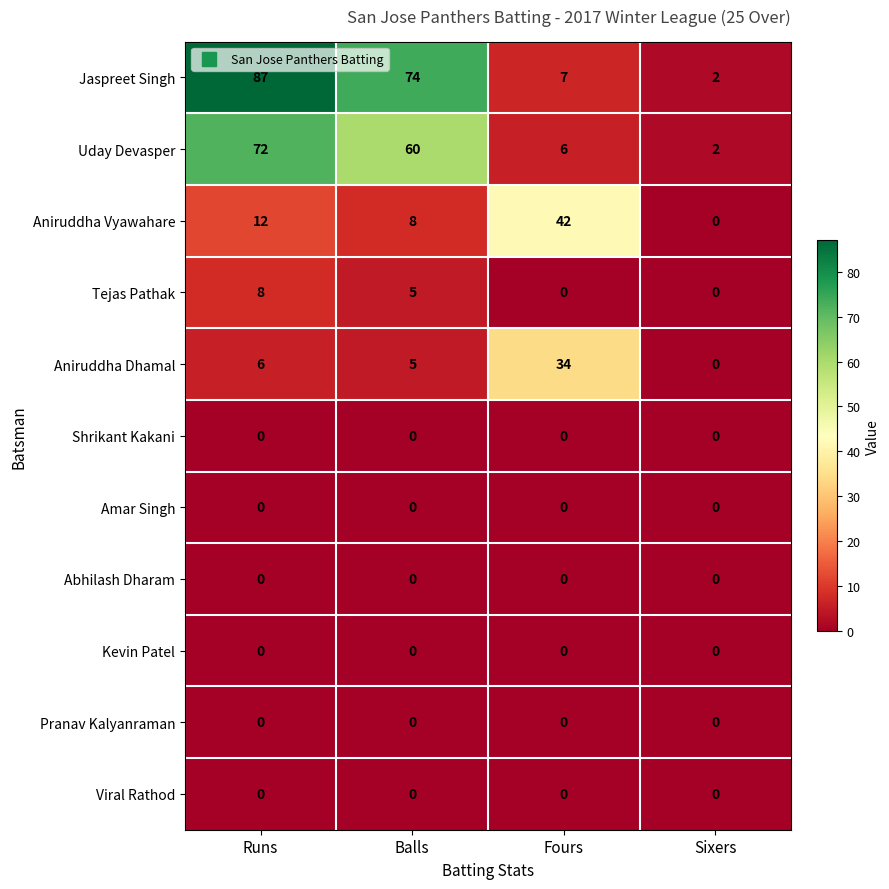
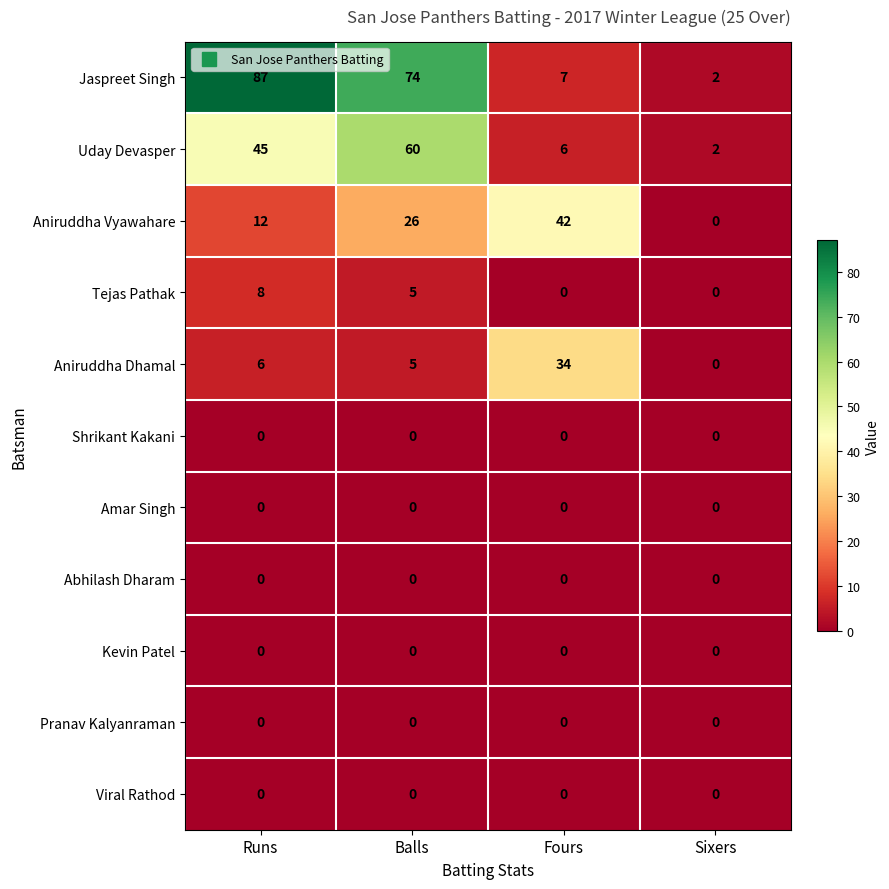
Uday Devasper, Runs: 72 -> 45
Aniruddha Vyawahare, Balls: 8 -> 26
